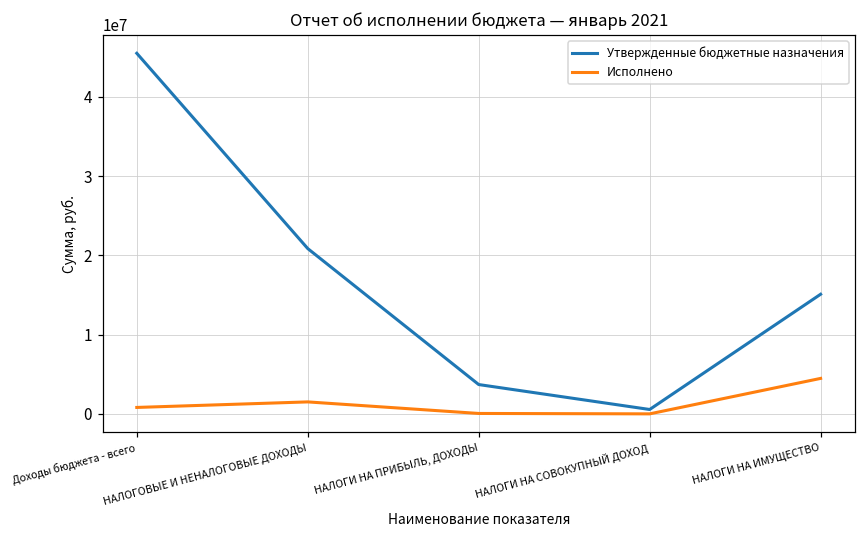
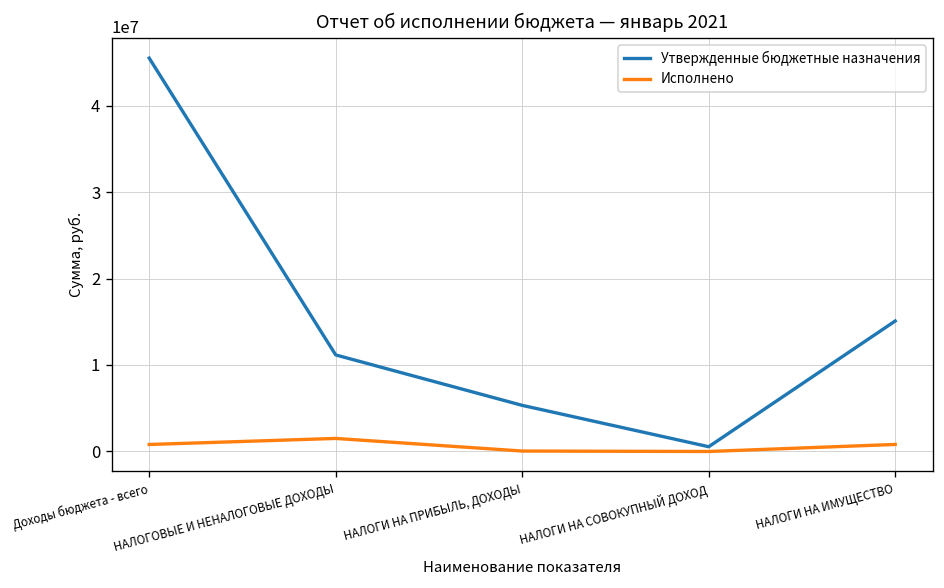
Утвержденные бюджетные назначения, НАЛОГОВЫЕ И НЕНАЛОГОВЫЕ ДОХОДЫ: 21000000 -> 11000000
Утвержденные бюджетные назначения, НАЛОГИ НА ПРИБЫЛЬ, ДОХОДЫ: 4000000 -> 5000000
Исполнено, НАЛОГИ НА ИМУЩЕСТВО: 4000000 -> 1000000
